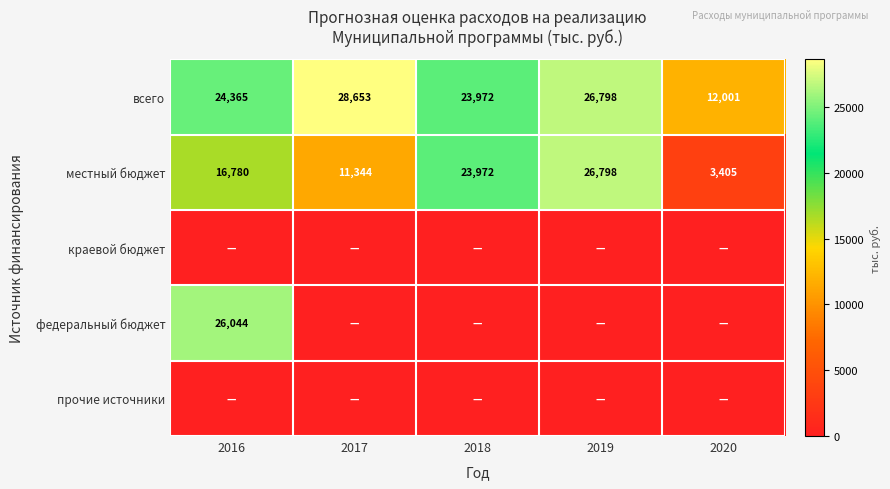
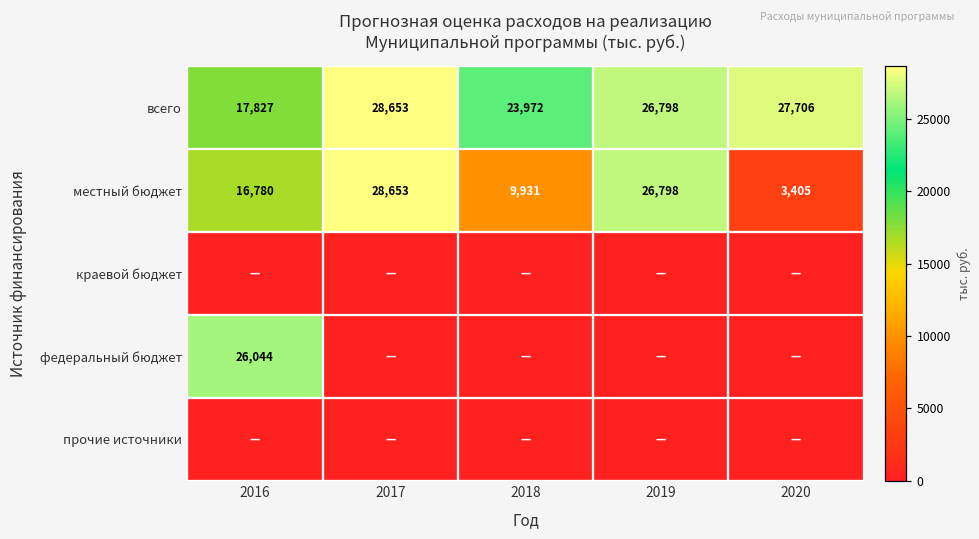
всего, 2016: 24,365 -> 17,827
всего, 2020: 12,001 -> 27,706
местный бюджет, 2017: 11,344 -> 28,653
местный бюджет, 2018: 23,972 -> 9,931
